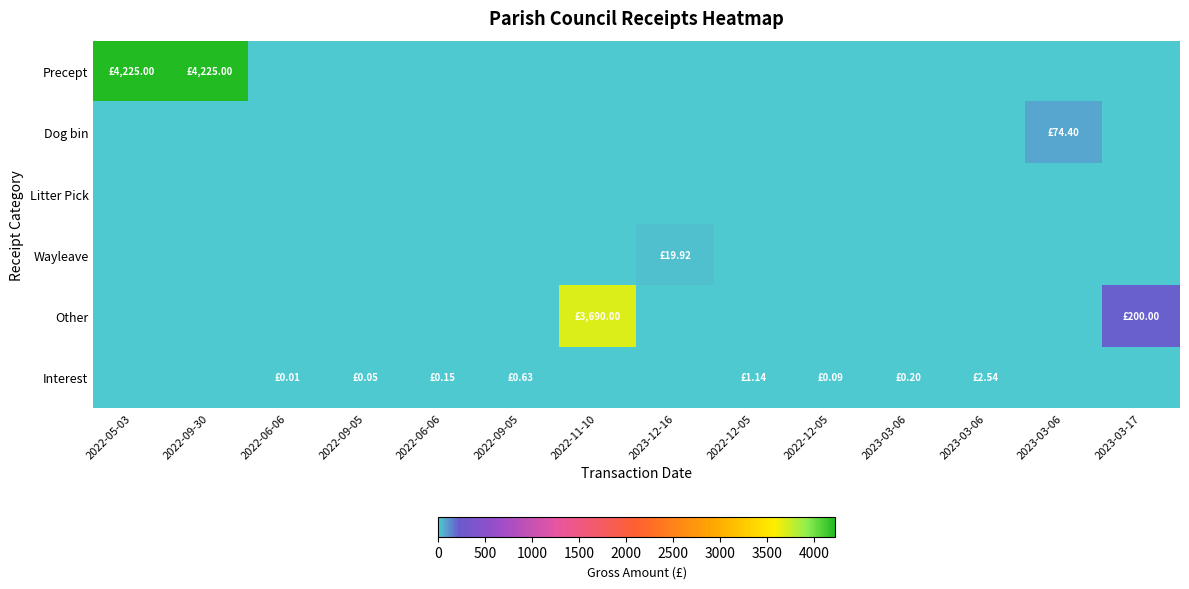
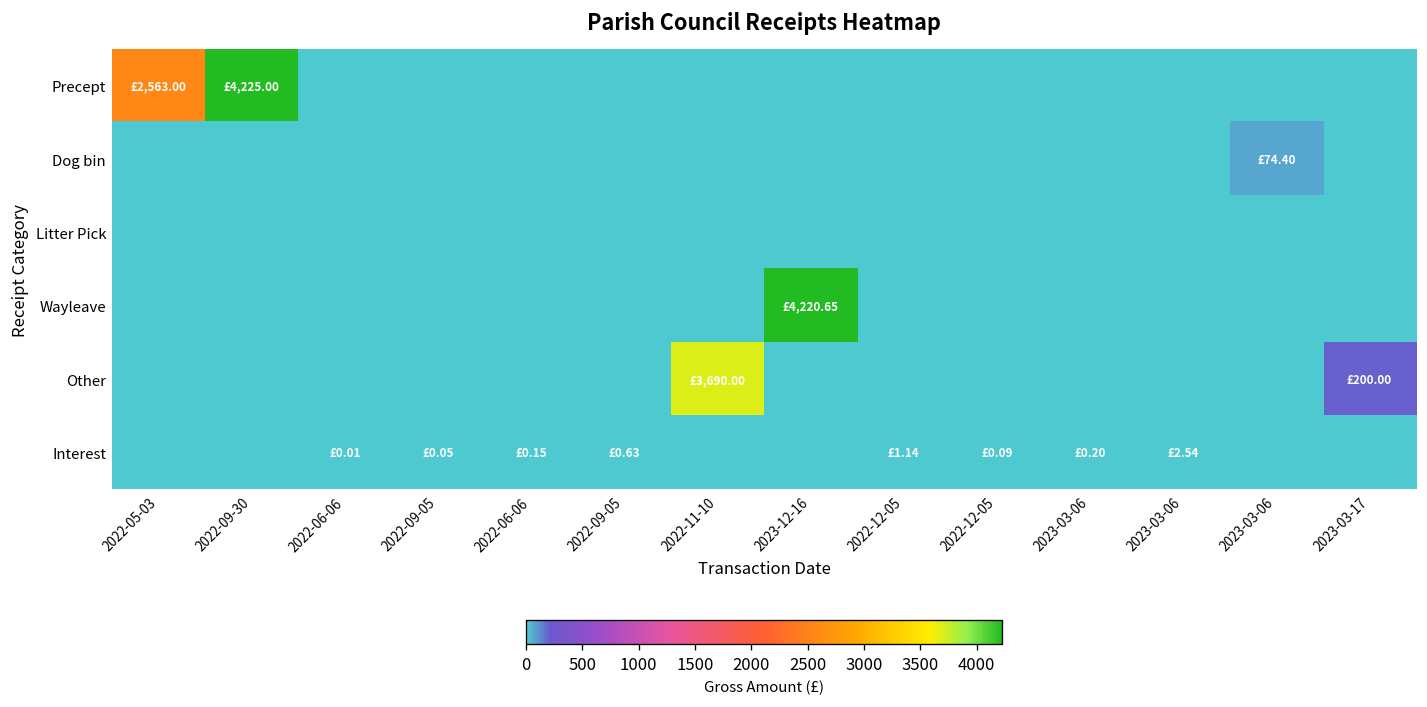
Precept, 2022-05-03: £4,225.00 -> £2,563.00
Wayleave, 2023-12-16: £19.92 -> £4,220.65
